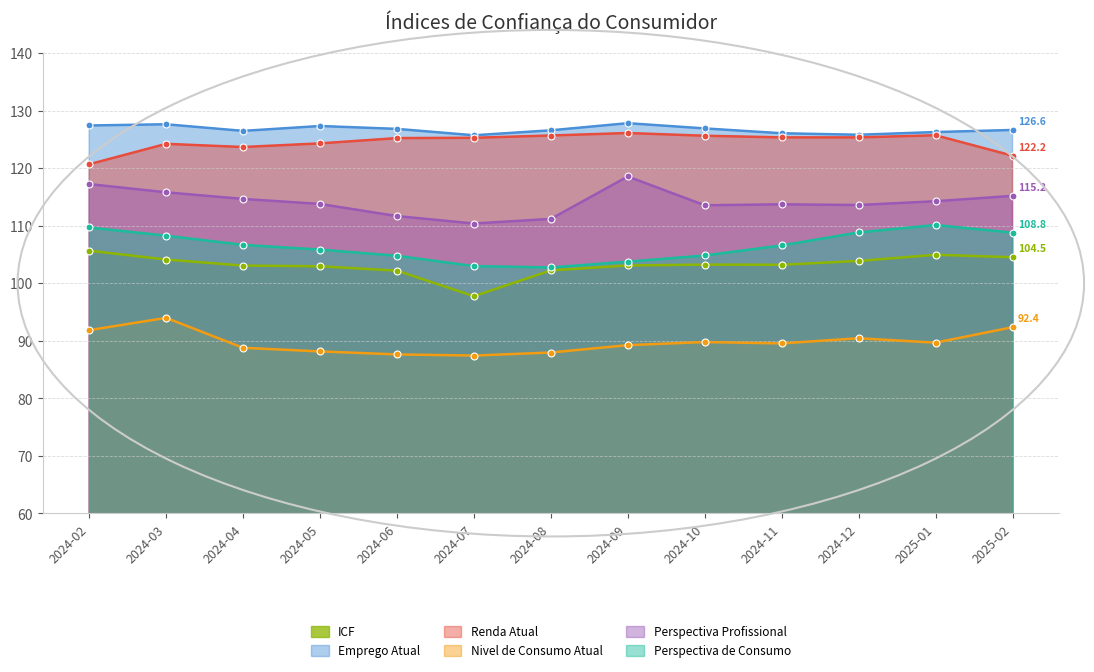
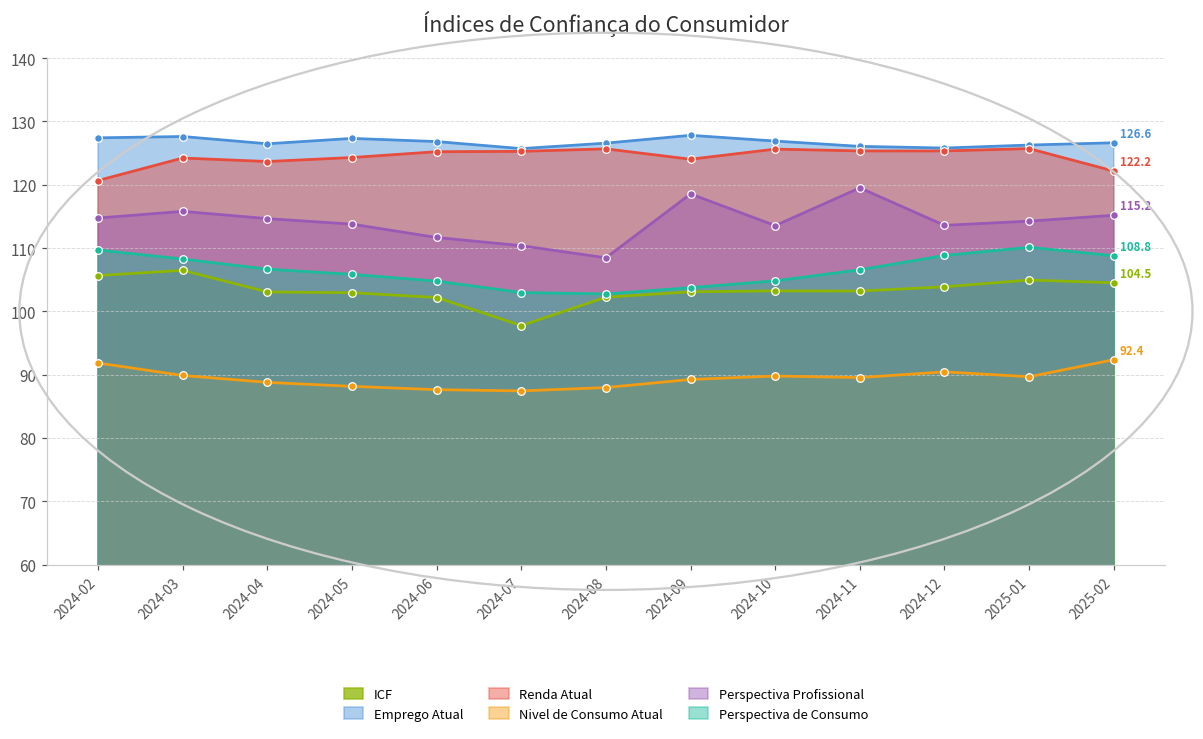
Perspectiva Profissional, 2024-02: 117 -> 115
ICF, 2024-03: 104 -> 106
Nivel de Consumo Atual, 2024-03: 94 -> 90
Perspectiva Profissional, 2024-08: 111 -> 108
Renda Atual, 2024-09: 126 -> 124
Perspectiva Profissional, 2024-11: 114 -> 120
